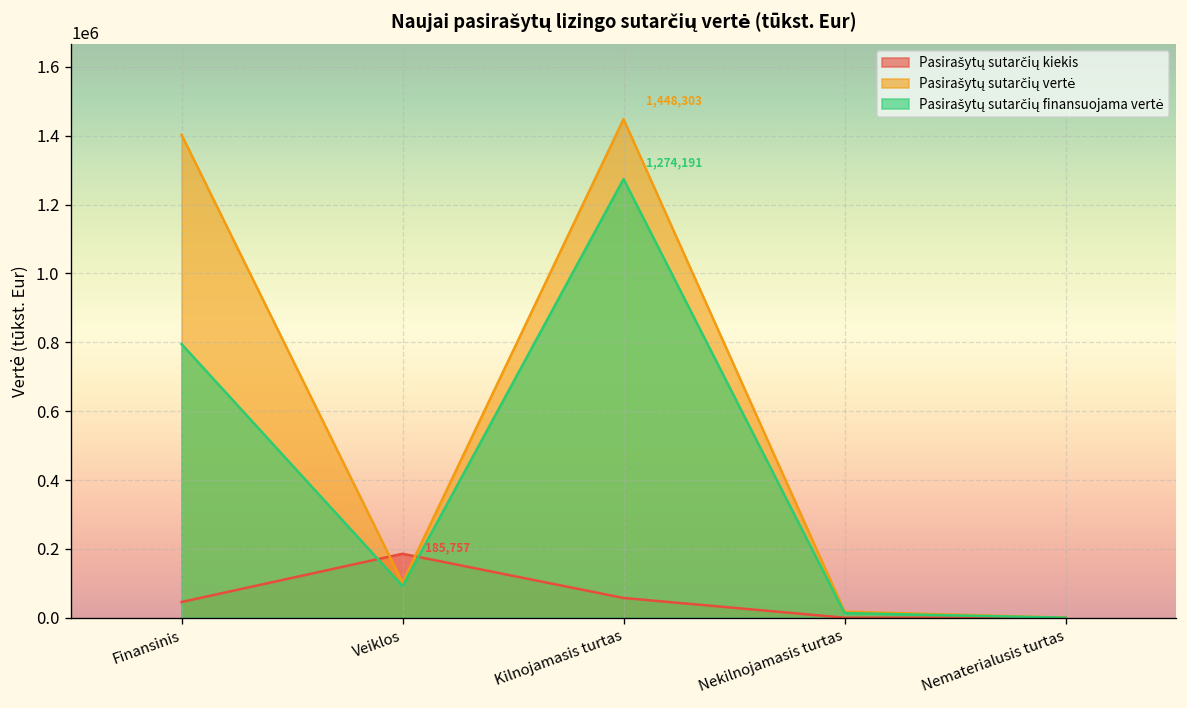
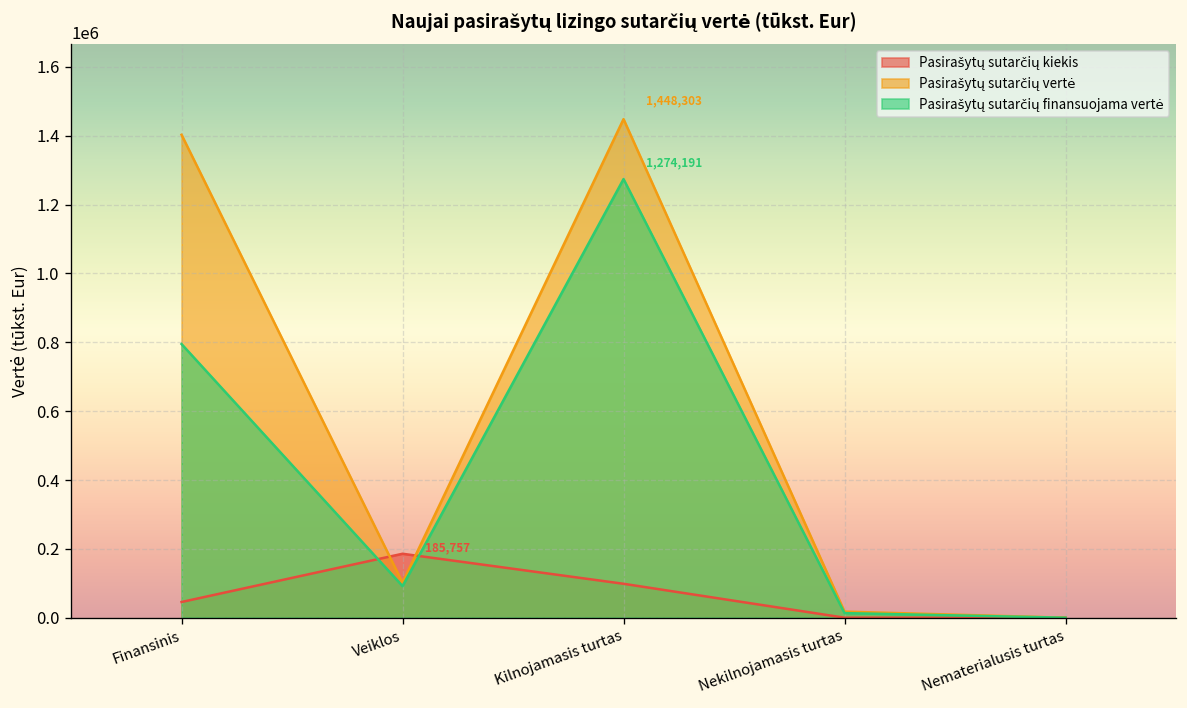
Pasirašytų sutarčių kiekis, Kilnojamasis turtas: 60000 -> 100000
